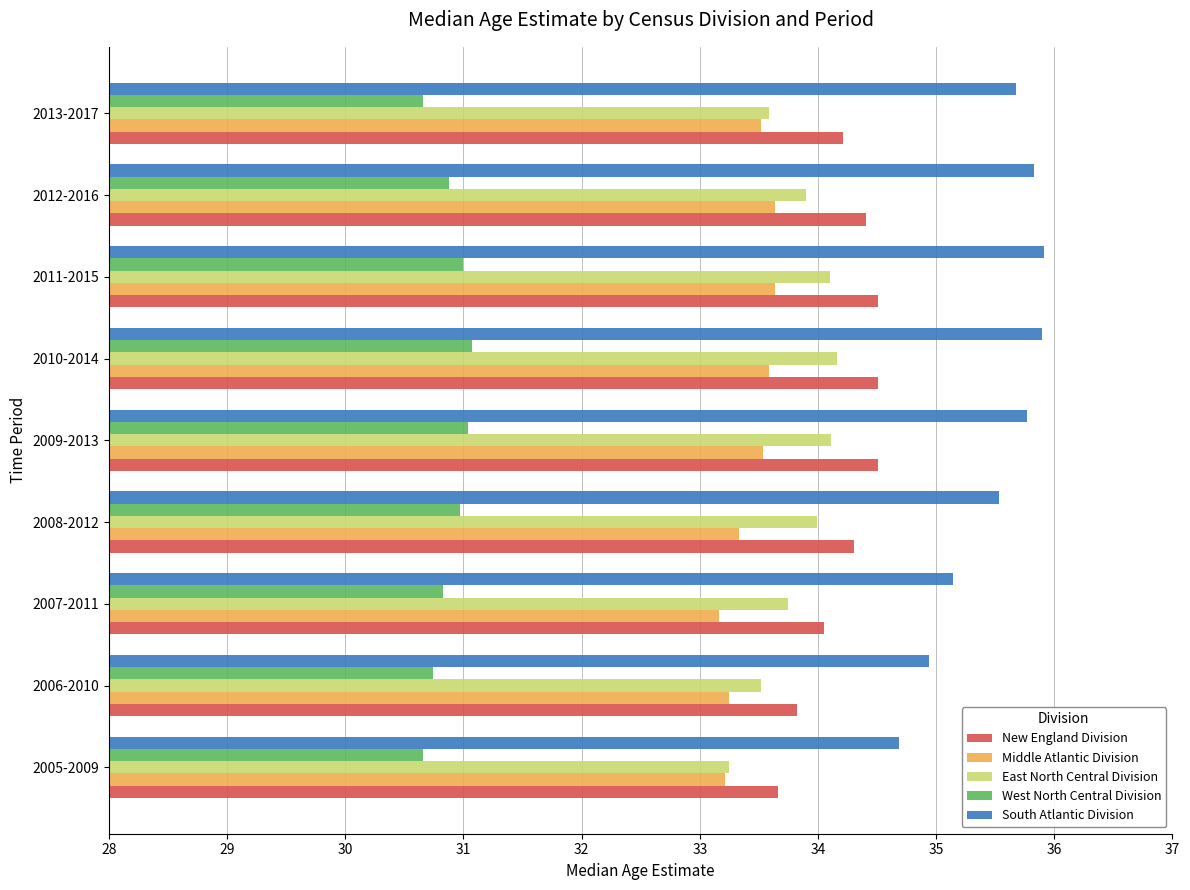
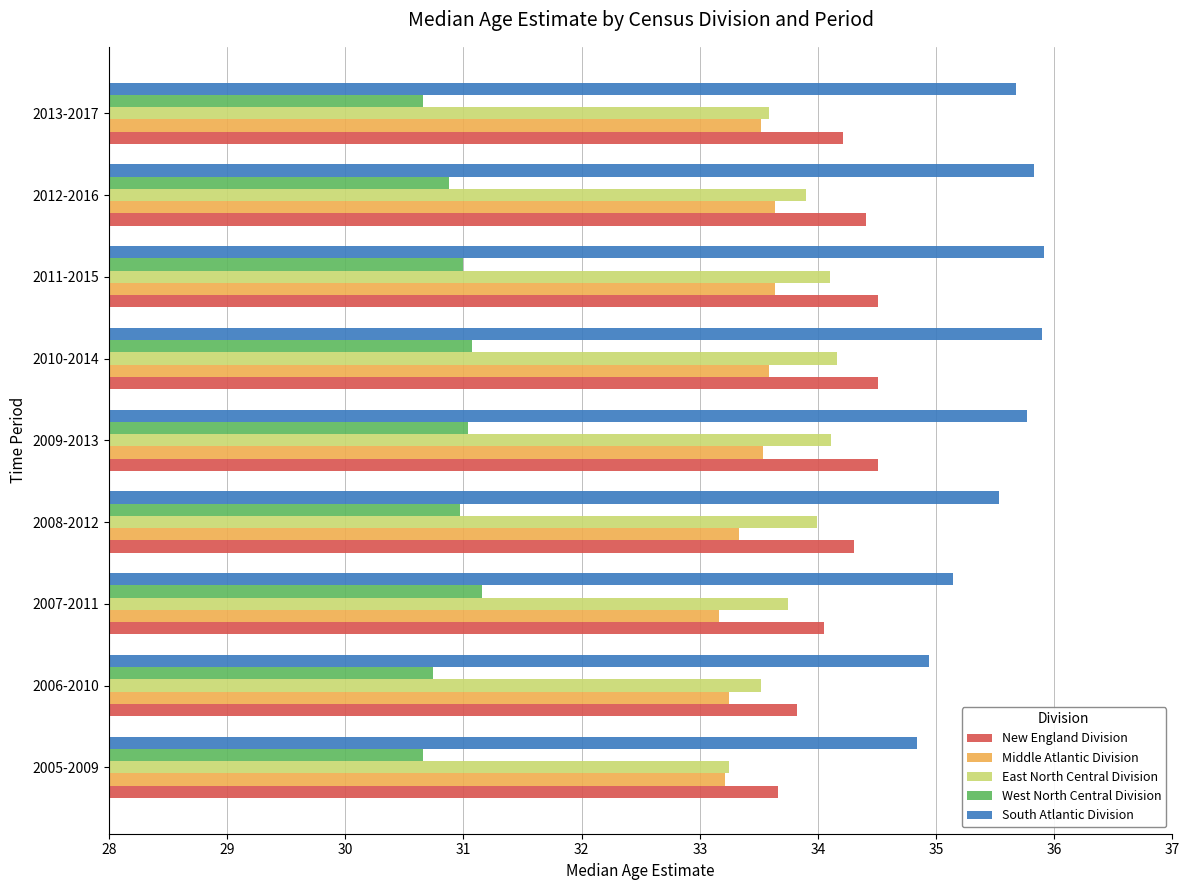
West North Central Division, 2007-2011: 30.83 -> 31.15
South Atlantic Division, 2005-2009: 34.69 -> 34.84
